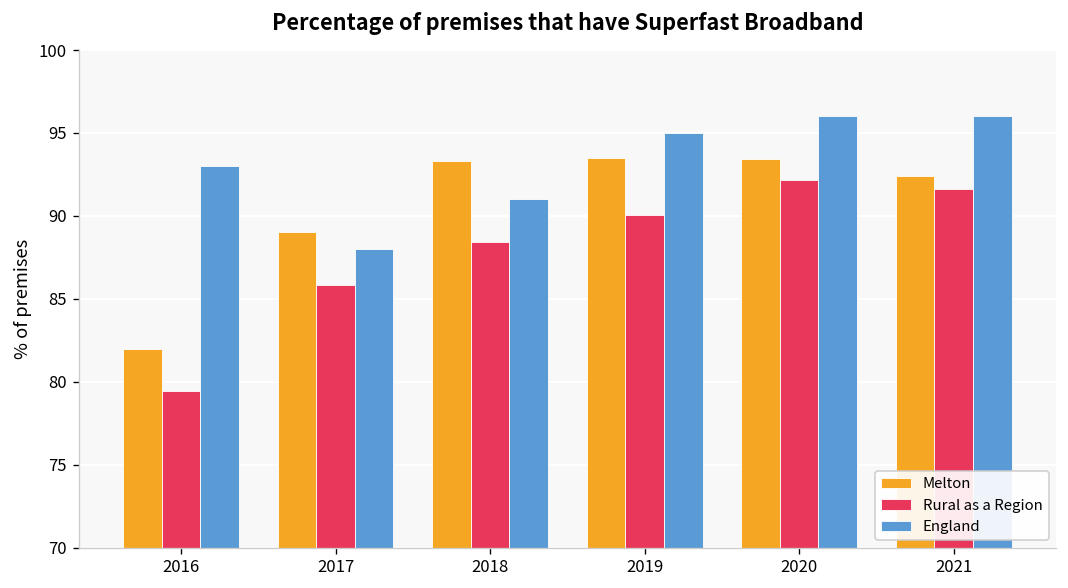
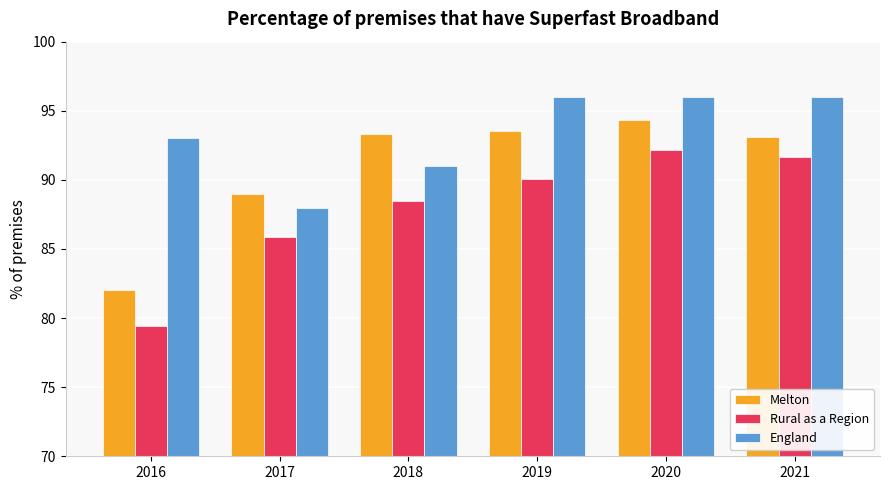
England, 2019: 95 -> 96
Melton, 2020: 93.4 -> 94.3
Melton, 2021: 92.4 -> 93.1
